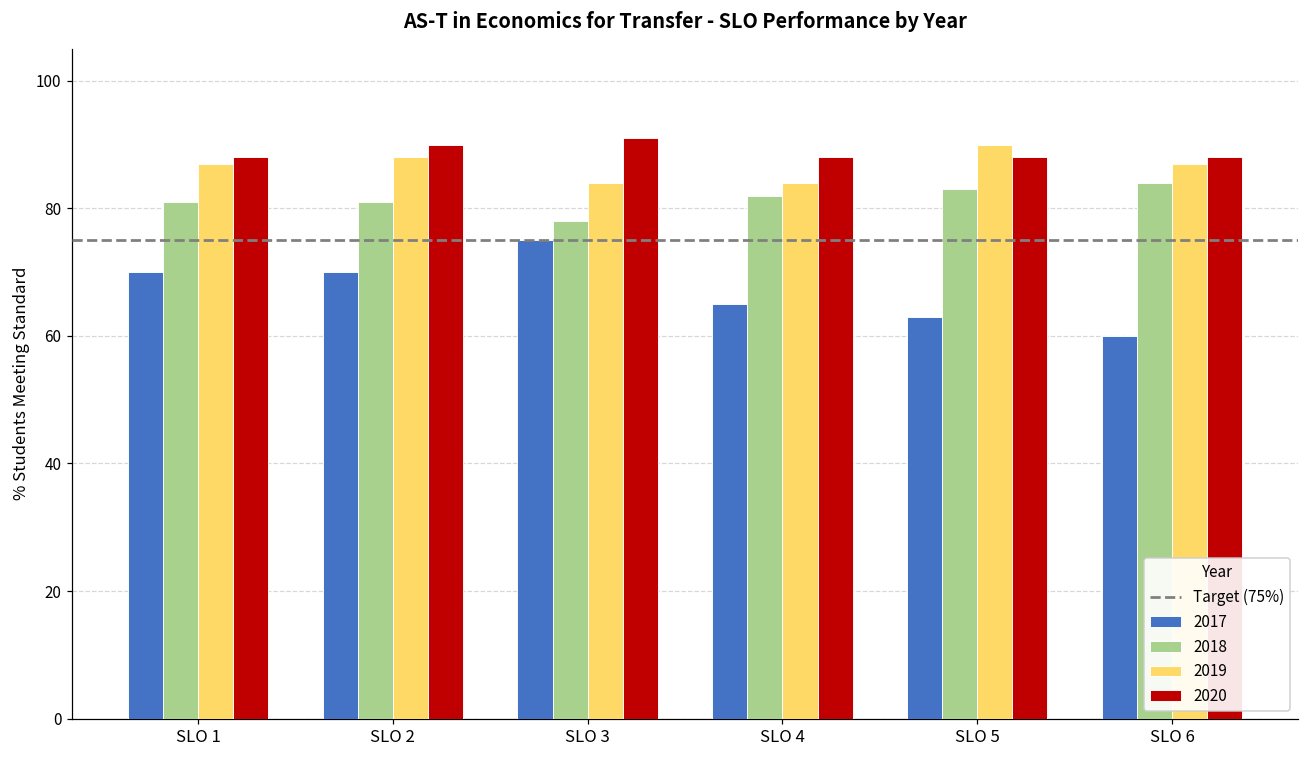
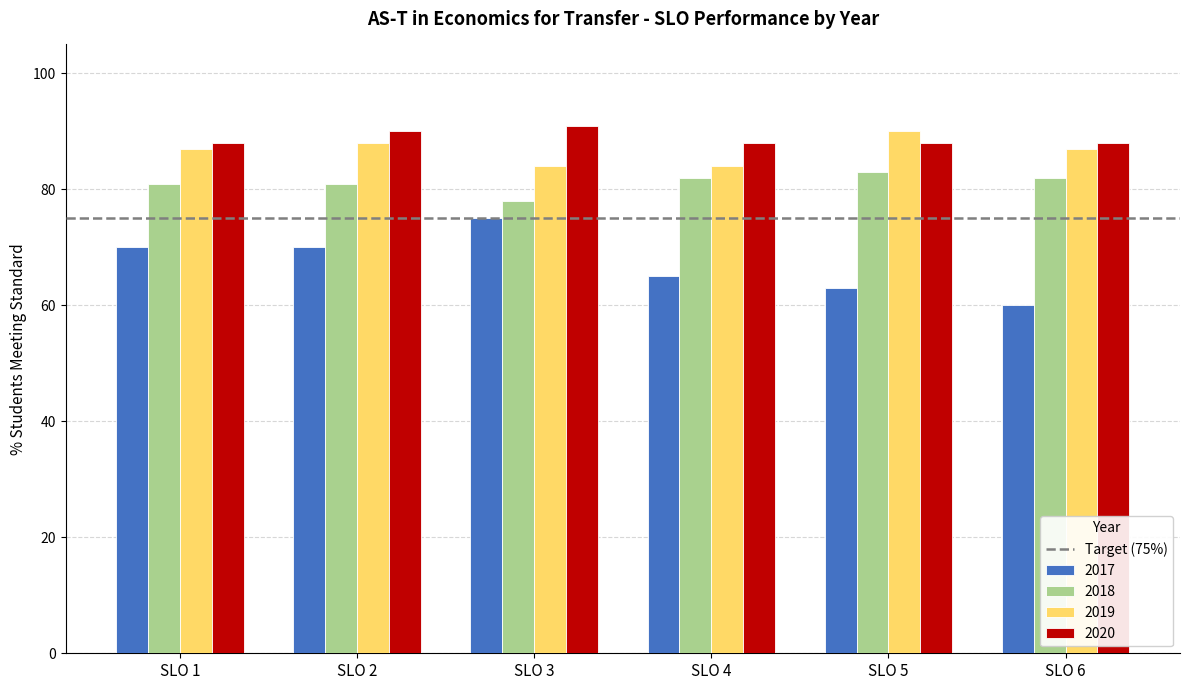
2018, SLO 6: 84 -> 82
